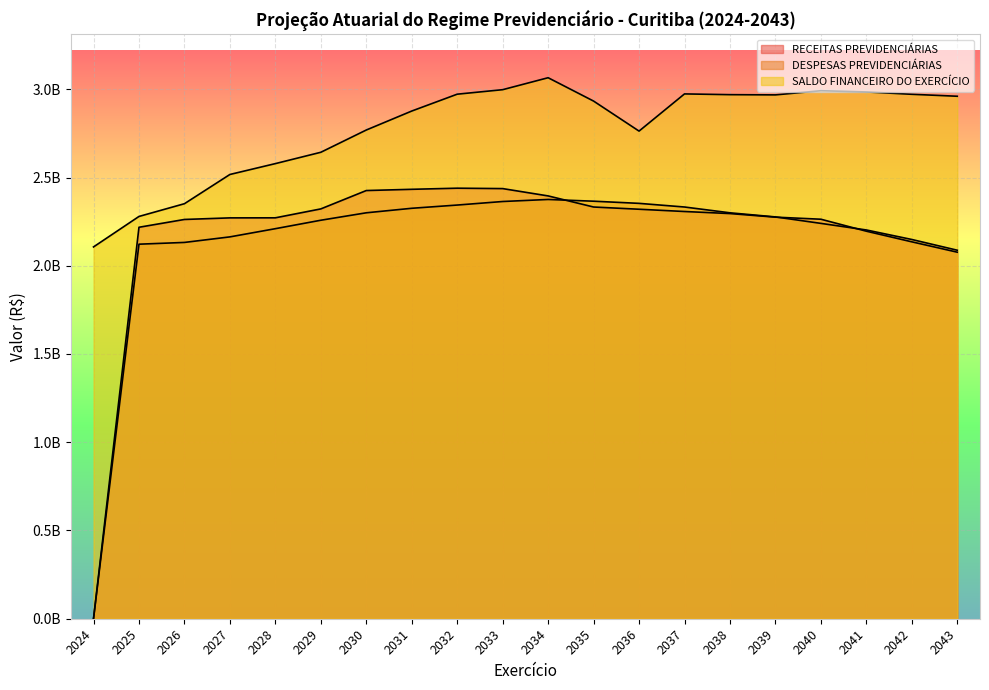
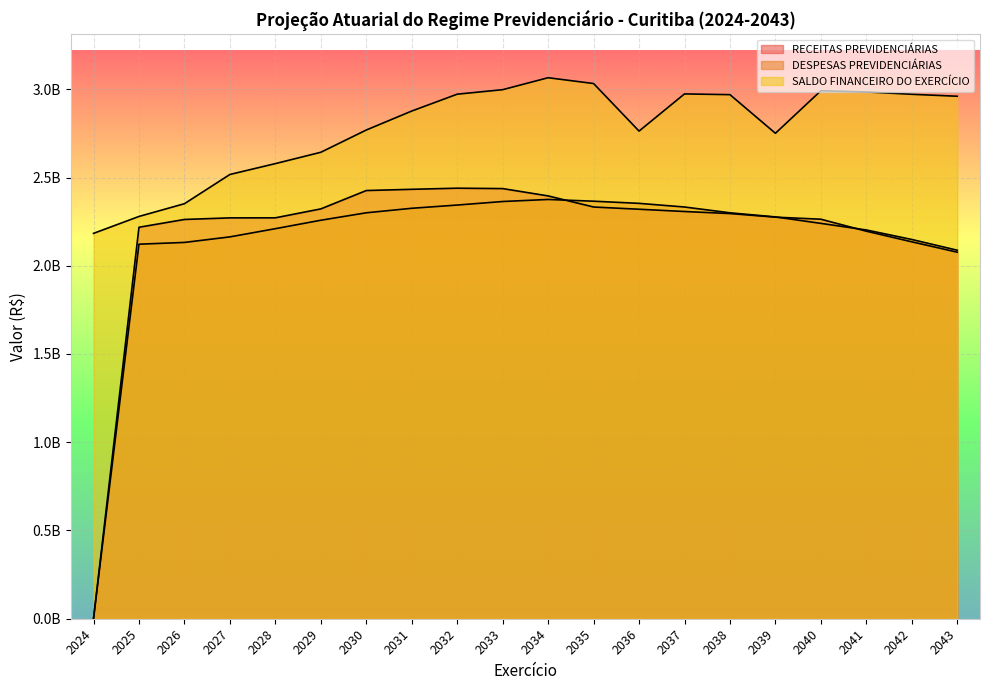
SALDO FINANCEIRO DO EXERCÍCIO, 2024: 2110000000 -> 2180000000
SALDO FINANCEIRO DO EXERCÍCIO, 2035: 2930000000 -> 3030000000
SALDO FINANCEIRO DO EXERCÍCIO, 2039: 2970000000 -> 2750000000
